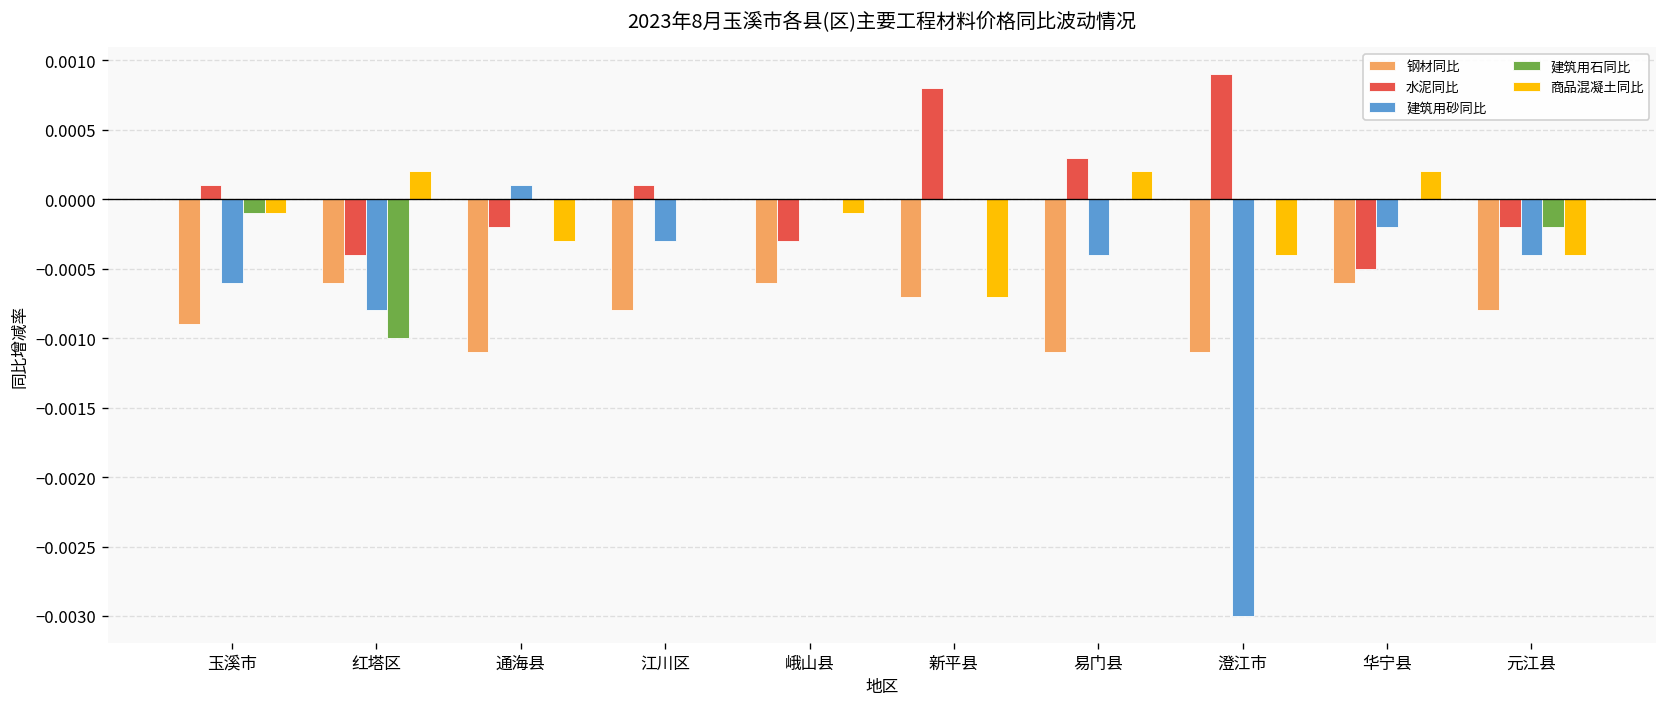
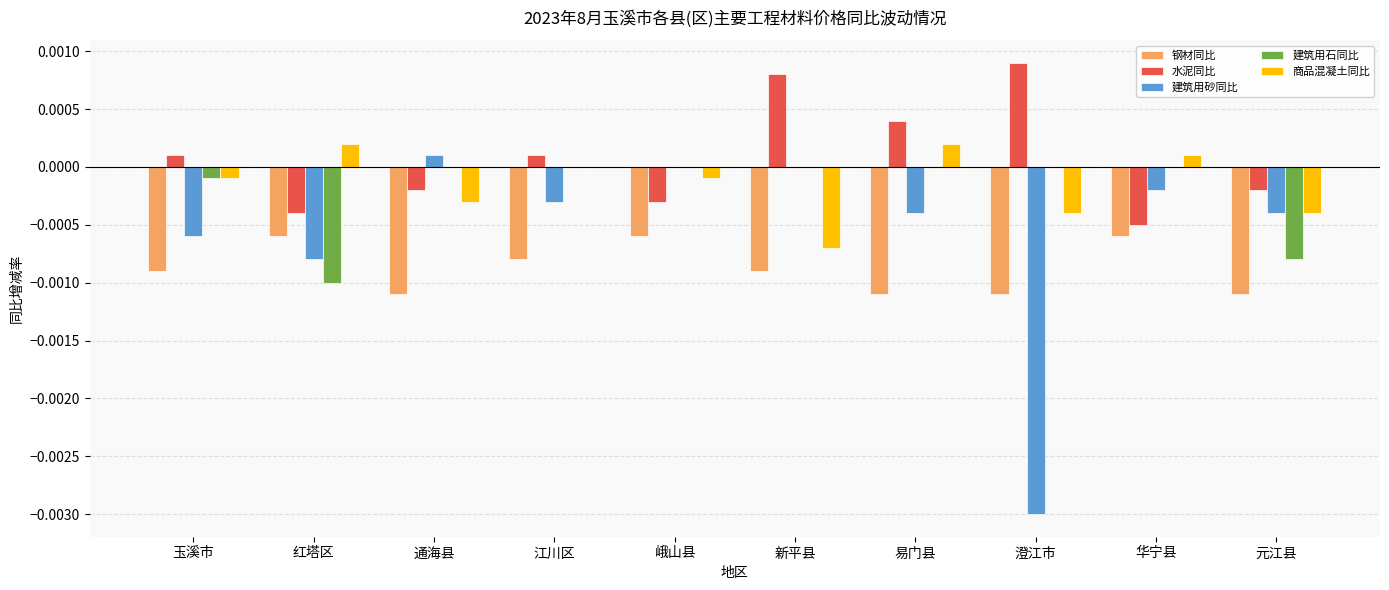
钢材同比, 新平县: -0.0007 -> -0.0009
水泥同比, 易门县: 0.0003 -> 0.0004
商品混凝土同比, 华宁县: 0.0002 -> 0.0001
钢材同比, 元江县: -0.0008 -> -0.0011
建筑用石同比, 元江县: -0.0002 -> -0.0008
